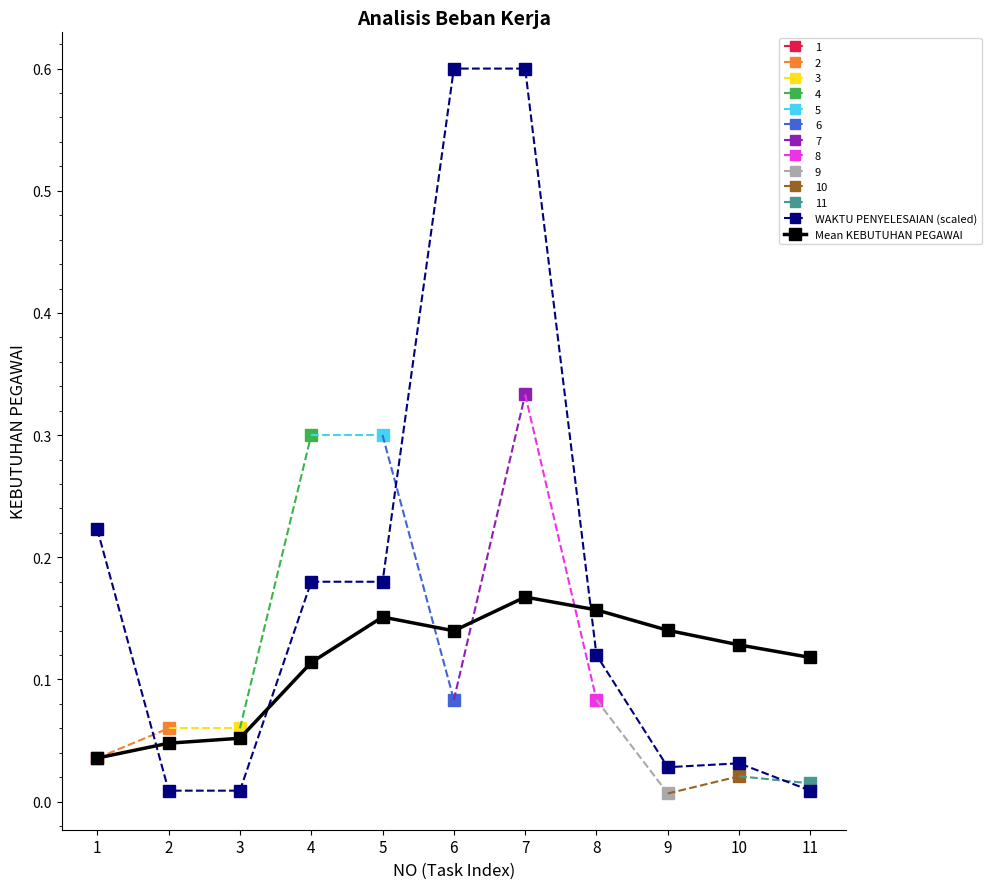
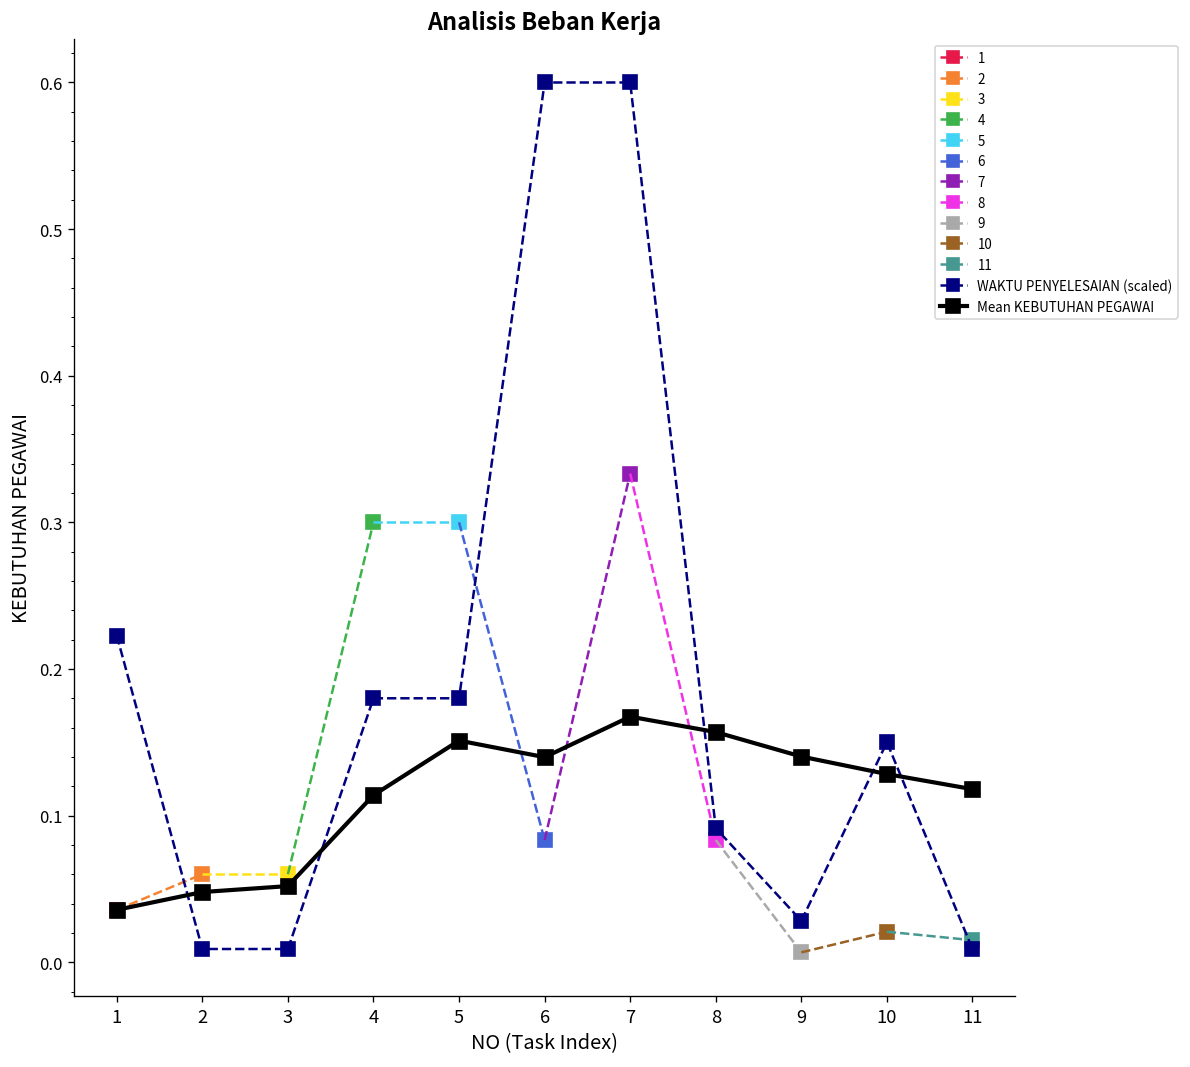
WAKTU PENYELESAIAN (scaled), 8: 0.120 -> 0.091
WAKTU PENYELESAIAN (scaled), 10: 0.031 -> 0.150
